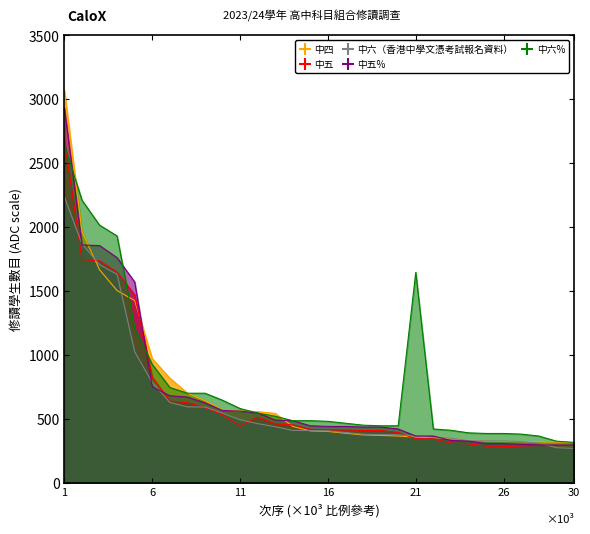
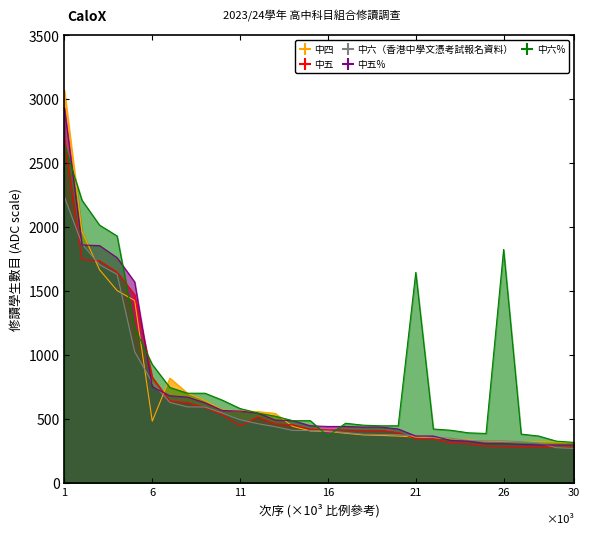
中四, 6: 970 -> 480
中六%, 16: 480 -> 370
中六%, 26: 390 -> 1820
